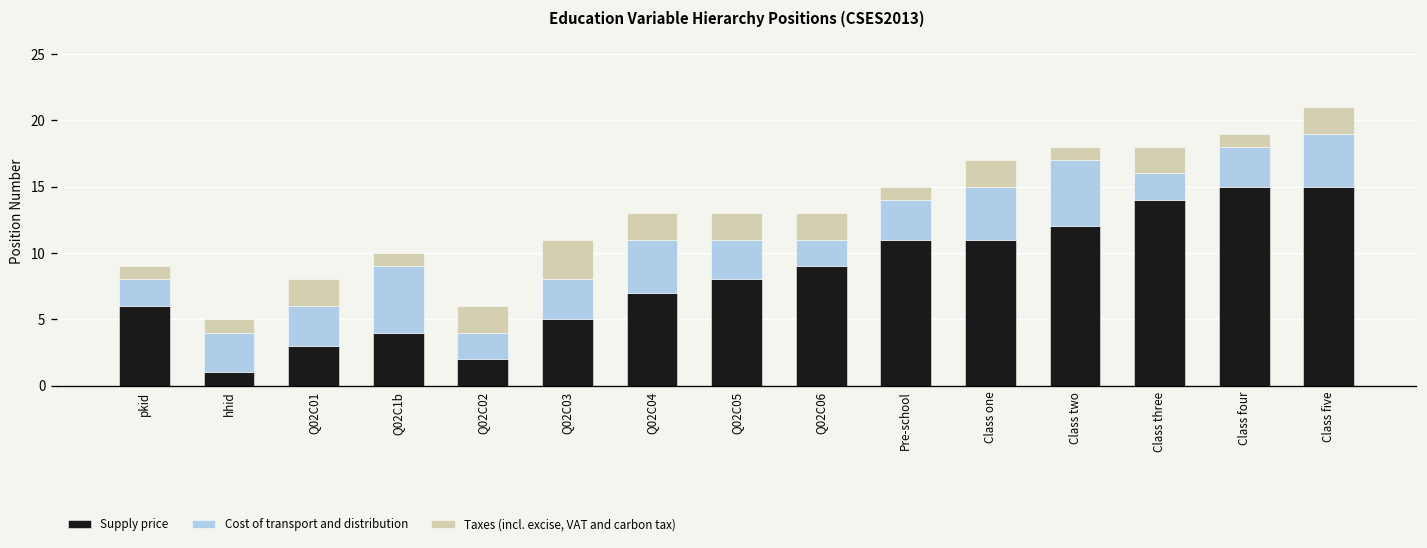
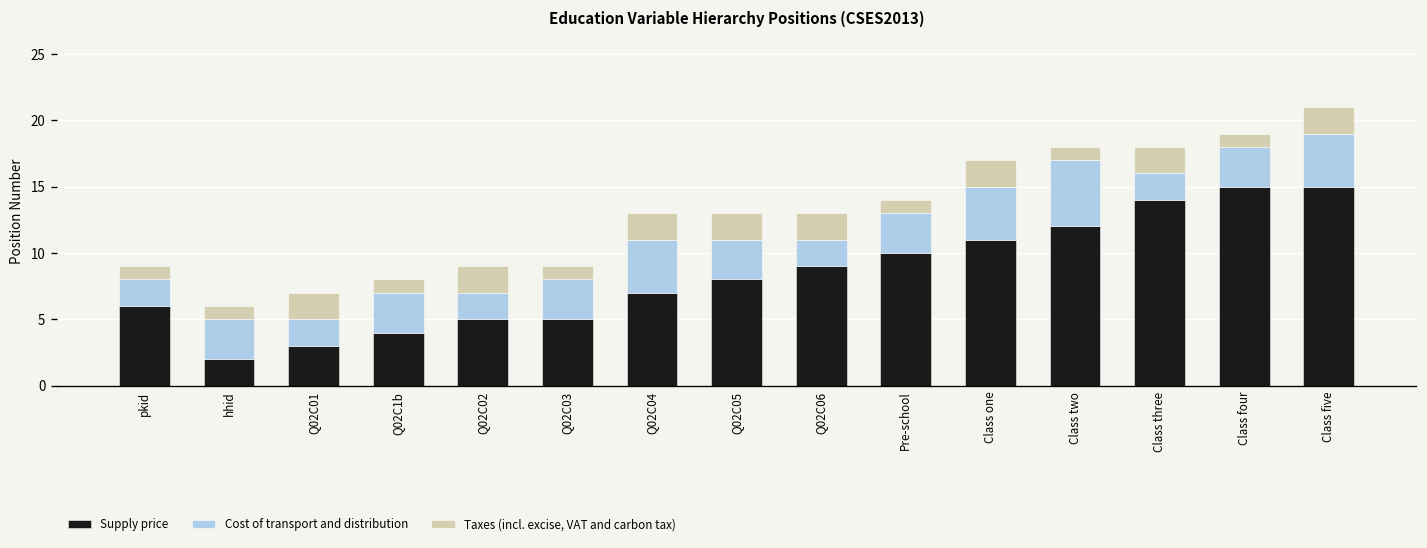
Supply price, hhid: 1 -> 2
Cost of transport and distribution, Q02C01: 3 -> 2
Cost of transport and distribution, Q02C1b: 5 -> 3
Supply price, Q02C02: 2 -> 5
Taxes (incl. excise, VAT and carbon tax), Q02C03: 3 -> 1
Supply price, Pre-school: 11 -> 10
